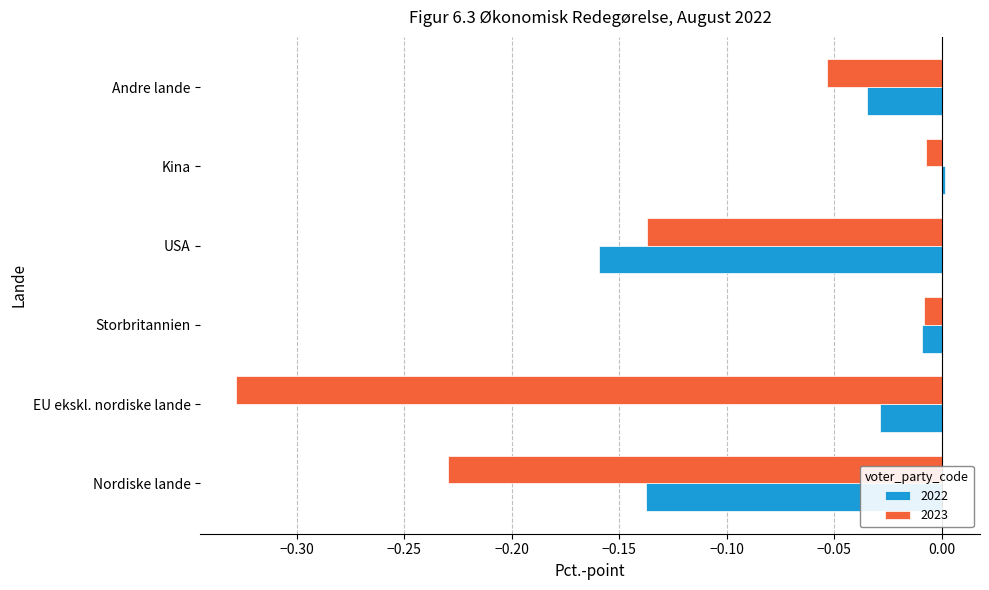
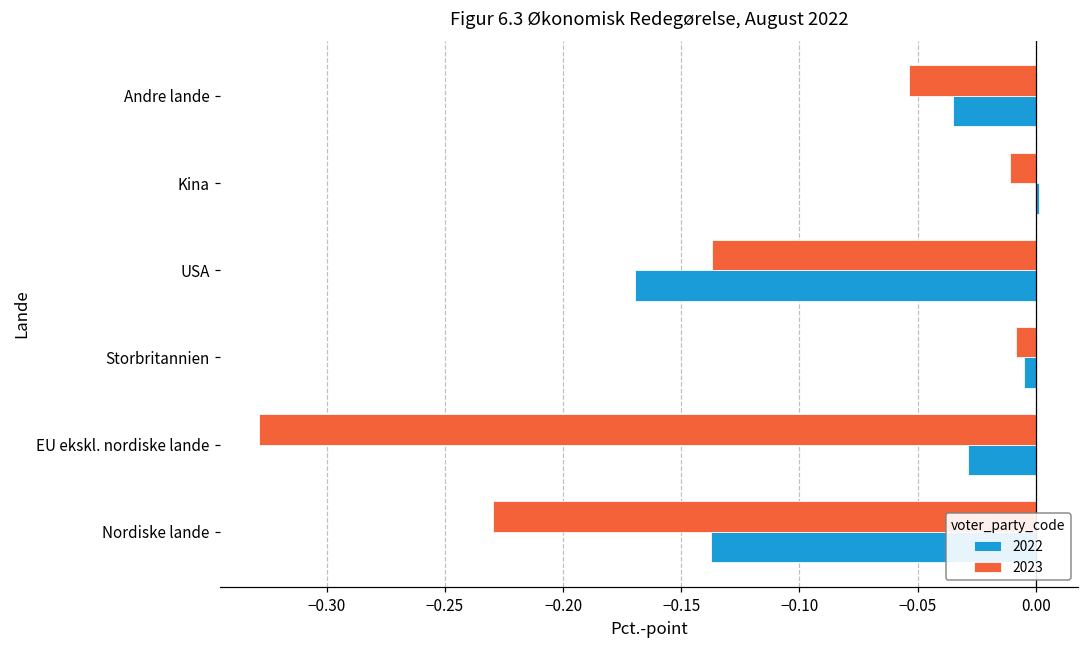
2023, Kina: -0.007 -> -0.011
2022, USA: -0.159 -> -0.170
2022, Storbritannien: -0.009 -> -0.005
